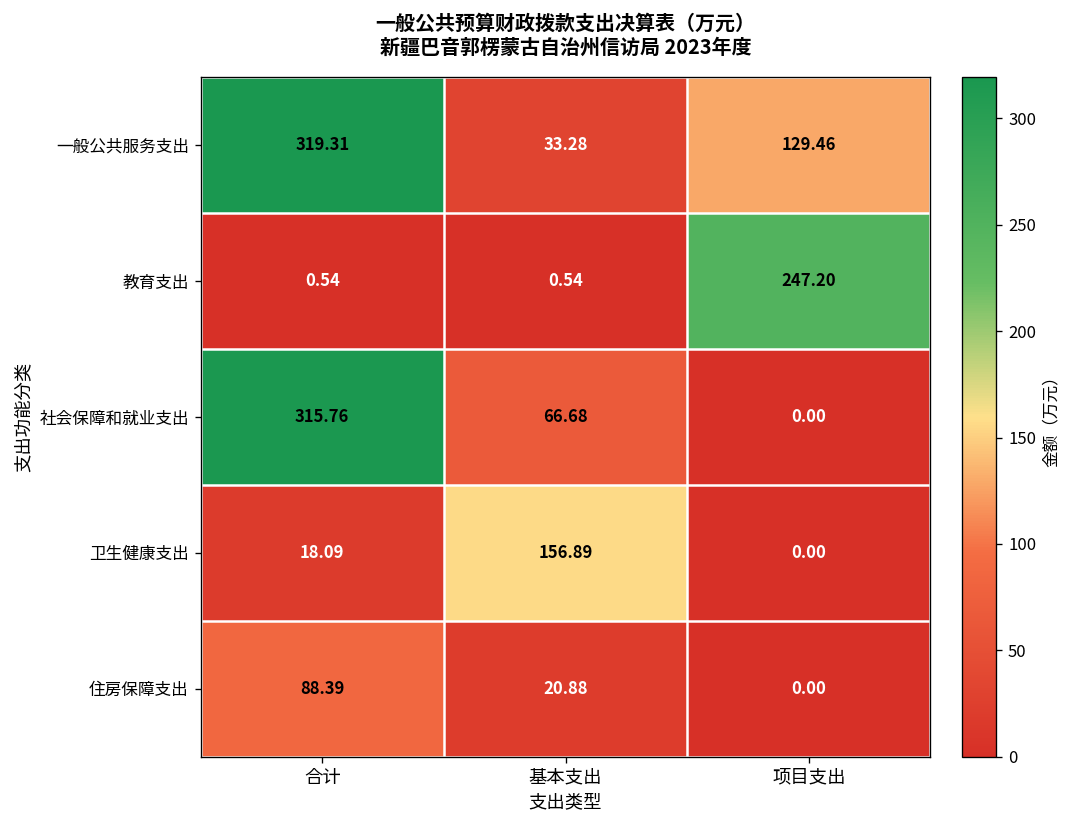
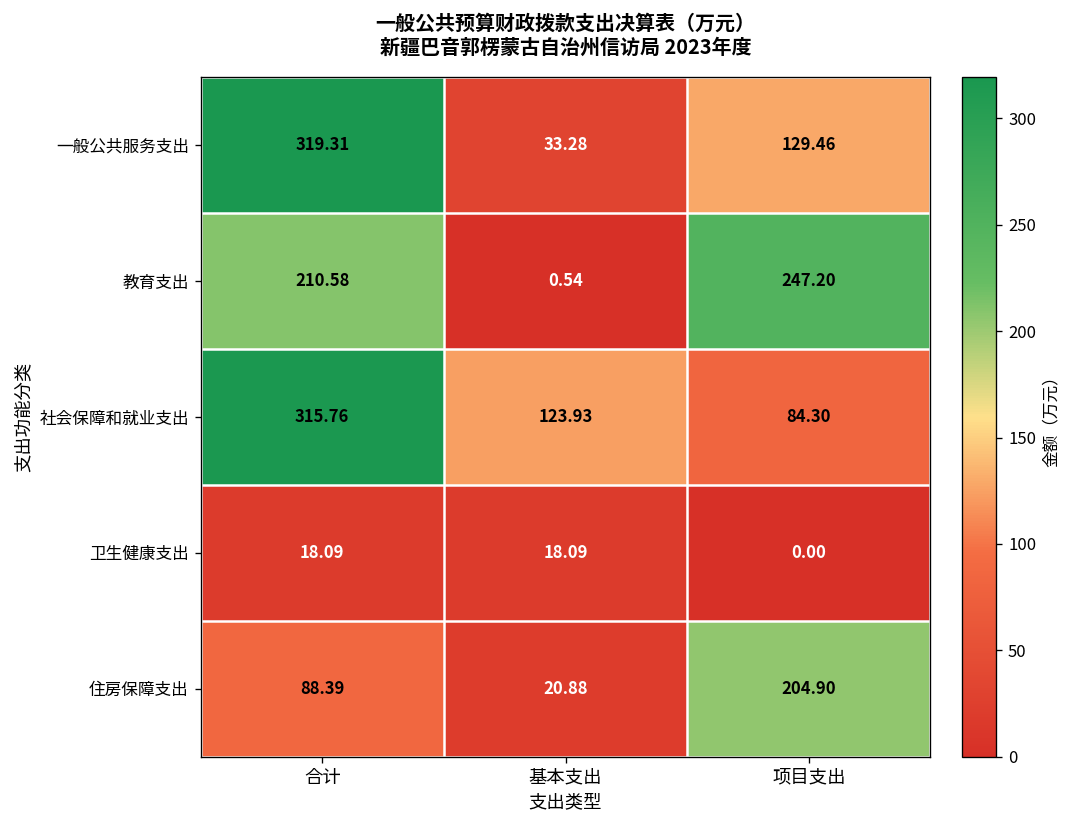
教育支出, 合计: 0.54 -> 210.58
社会保障和就业支出, 基本支出: 66.68 -> 123.93
社会保障和就业支出, 项目支出: 0.00 -> 84.30
卫生健康支出, 基本支出: 156.89 -> 18.09
住房保障支出, 项目支出: 0.00 -> 204.90
